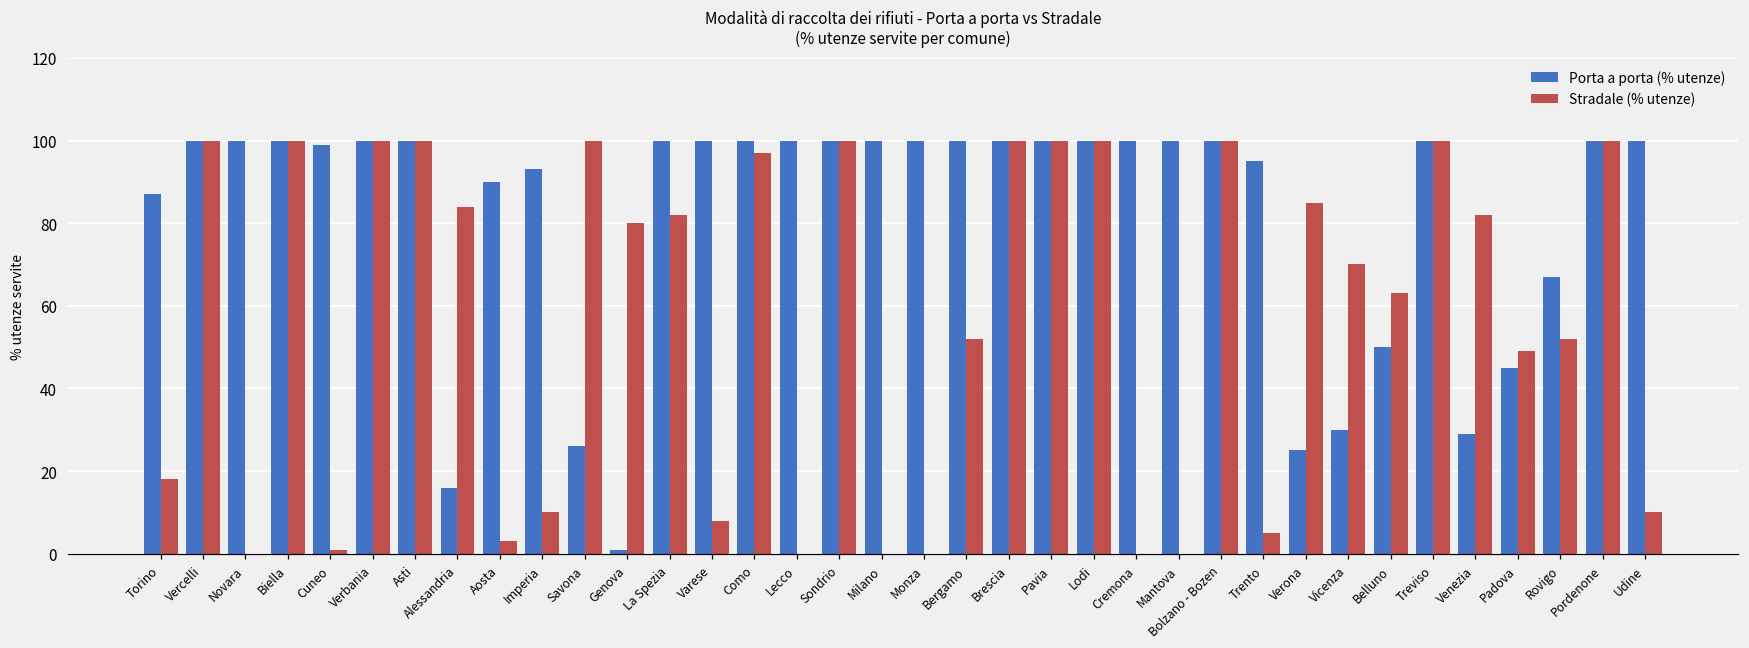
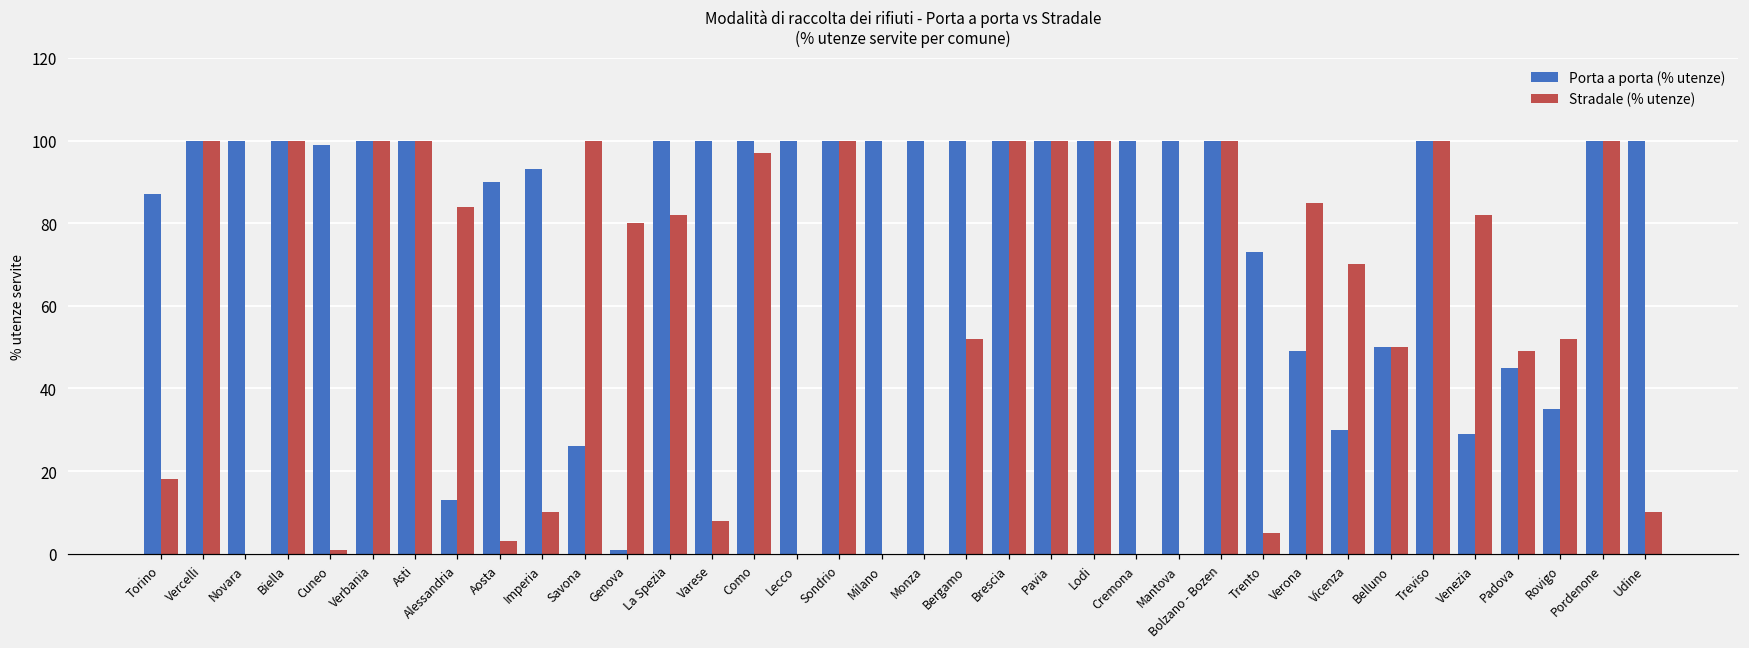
Porta a porta (% utenze), Alessandria: 16 -> 13
Porta a porta (% utenze), Trento: 95 -> 73
Porta a porta (% utenze), Verona: 25 -> 49
Stradale (% utenze), Belluno: 63 -> 50
Porta a porta (% utenze), Rovigo: 67 -> 35
